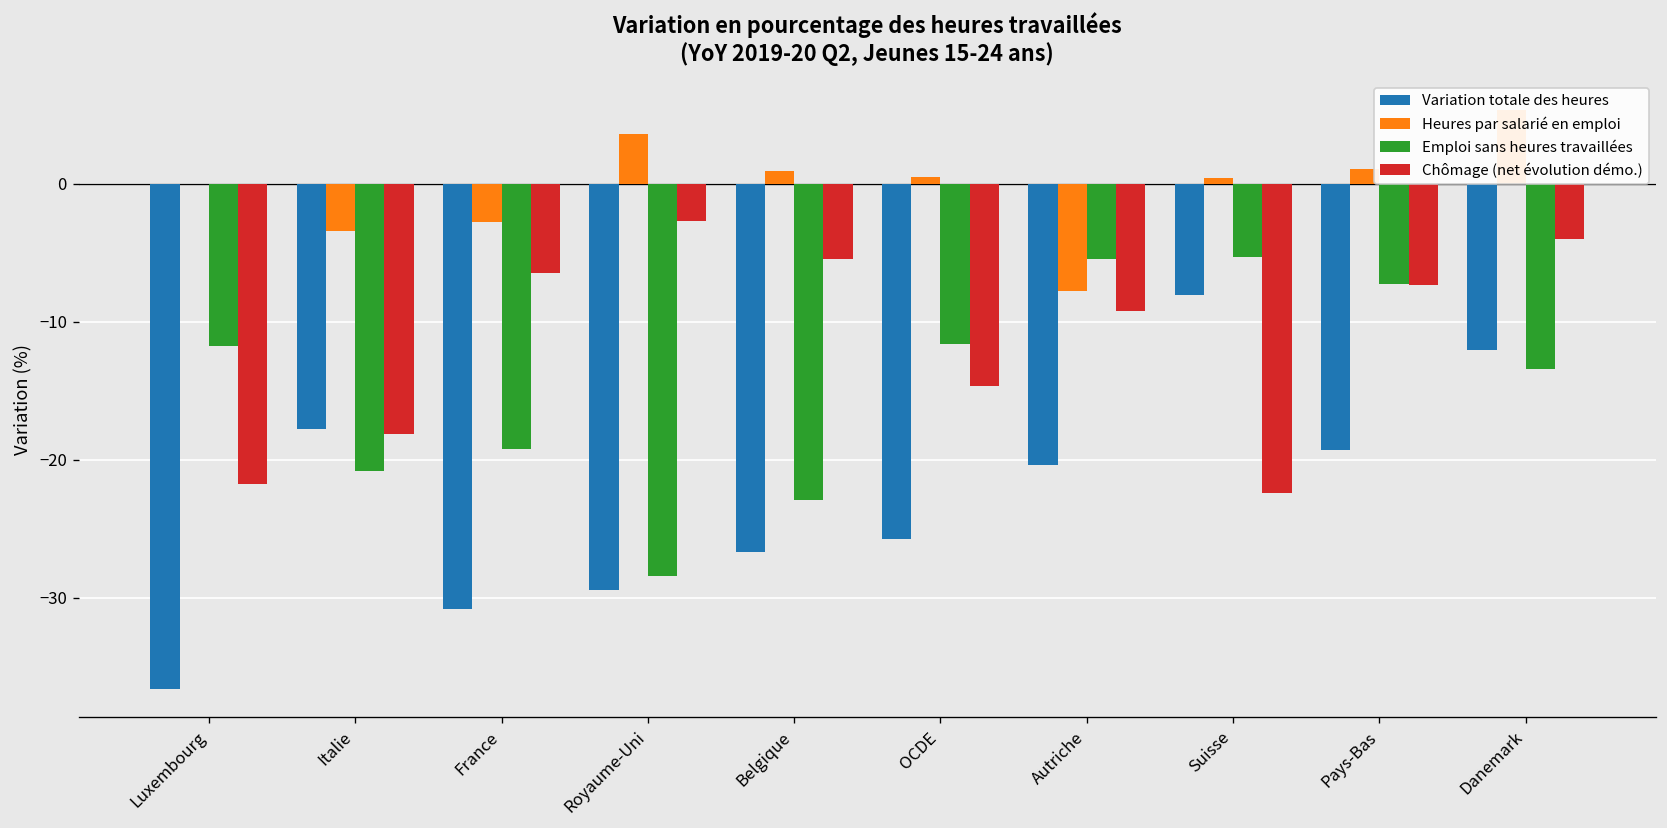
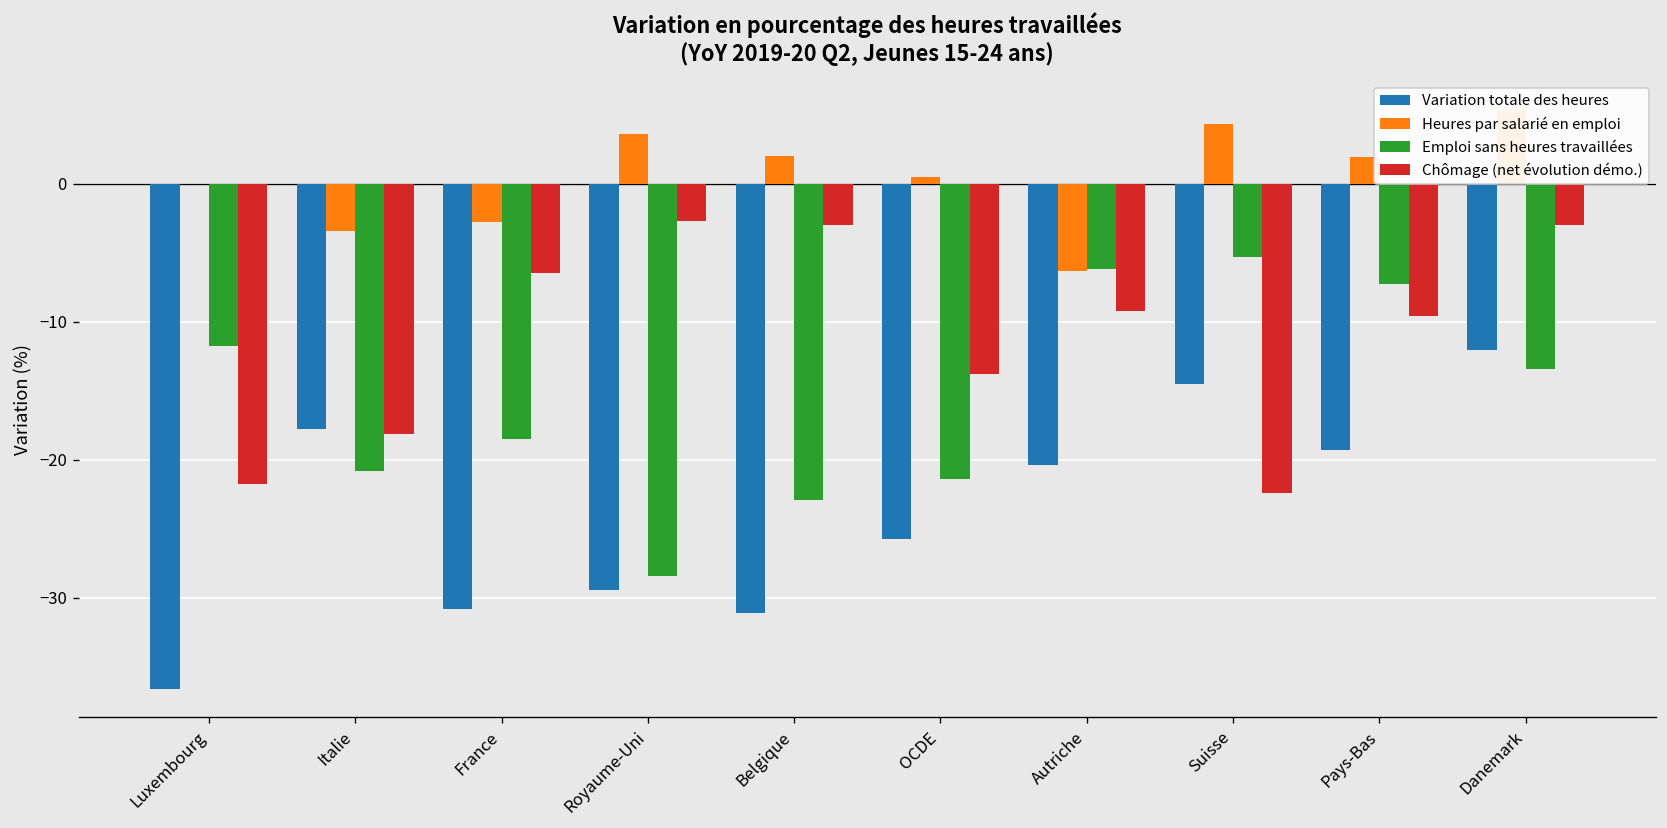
Emploi sans heures travaillées, France: -19.2 -> -18.5
Variation totale des heures, Belgique: -26.7 -> -31.1
Heures par salarié en emploi, Belgique: 0.9 -> 2.0
Chômage (net évolution démo.), Belgique: -5.5 -> -3.0
Emploi sans heures travaillées, OCDE: -11.6 -> -21.4
Chômage (net évolution démo.), OCDE: -14.6 -> -13.8
Heures par salarié en emploi, Autriche: -7.8 -> -6.3
Emploi sans heures travaillées, Autriche: -5.4 -> -6.2
Variation totale des heures, Suisse: -8.1 -> -14.5
Heures par salarié en emploi, Suisse: 0.4 -> 4.3
Heures par salarié en emploi, Pays-Bas: 1.1 -> 1.9
Chômage (net évolution démo.), Pays-Bas: -7.3 -> -9.6
Chômage (net évolution démo.), Danemark: -4.0 -> -3.0
